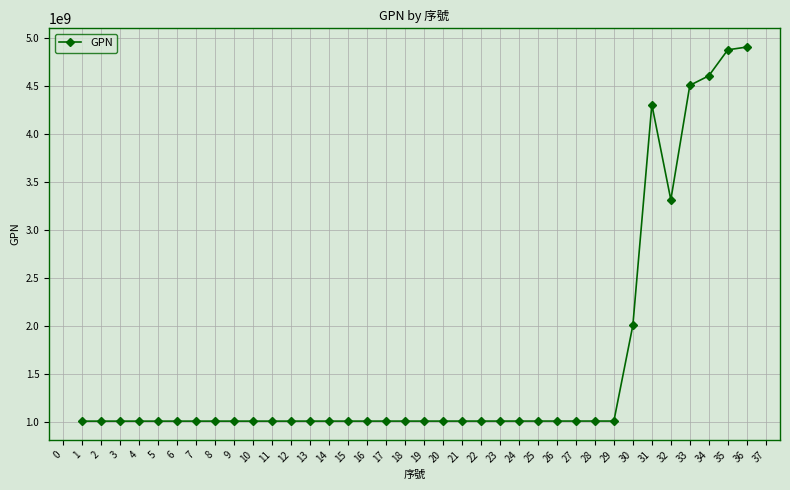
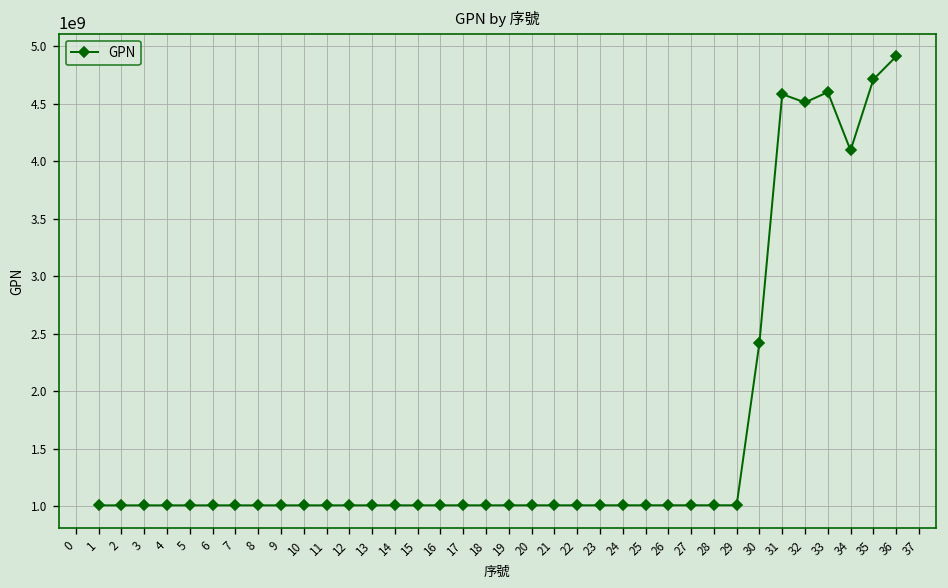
30: 2000000000 -> 2400000000
31: 4300000000 -> 4600000000
32: 3300000000 -> 4500000000
33: 4500000000 -> 4600000000
34: 4600000000 -> 4100000000
35: 4900000000 -> 4700000000
